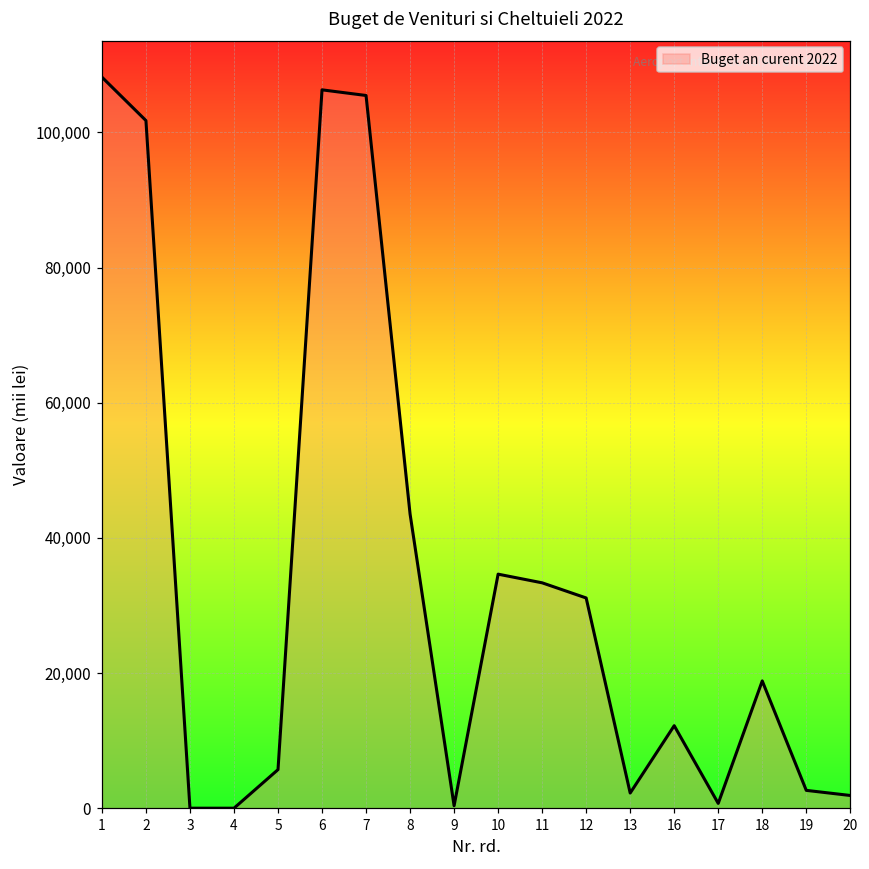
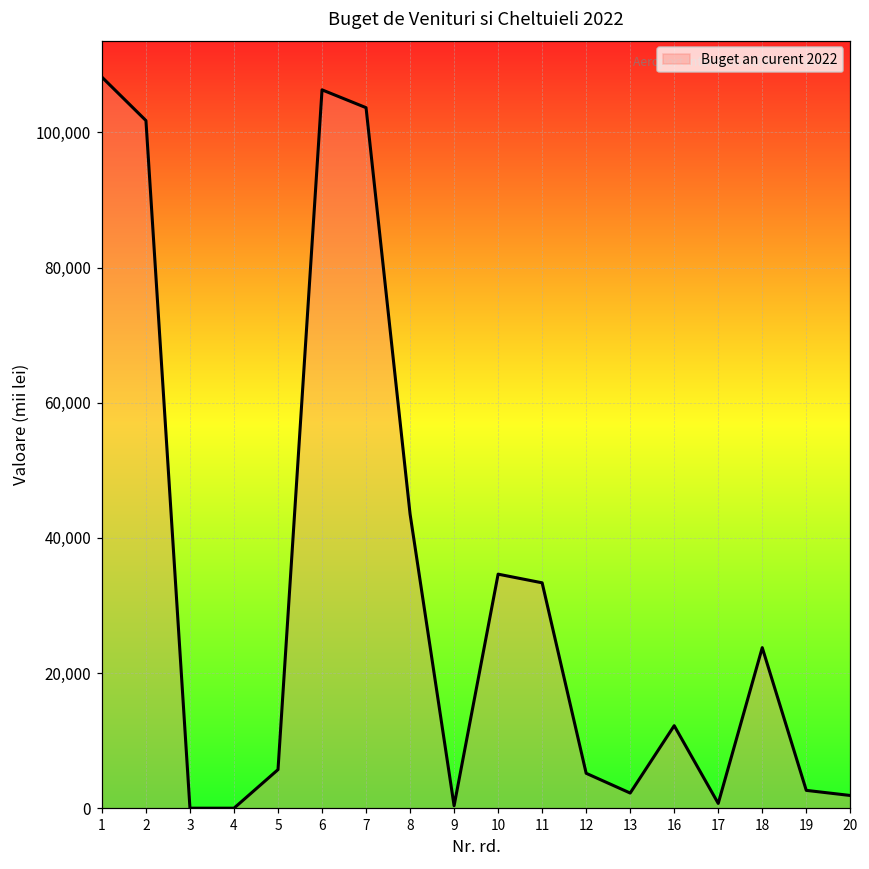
7: 105,000 -> 104,000
12: 31,000 -> 5,000
18: 19,000 -> 24,000
